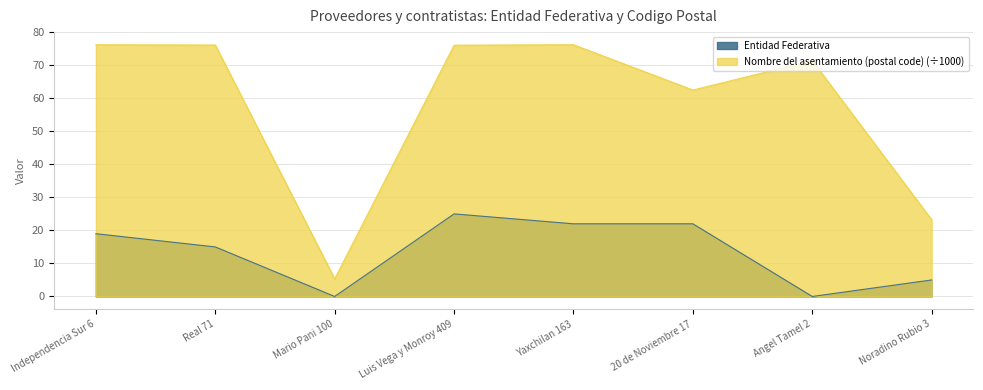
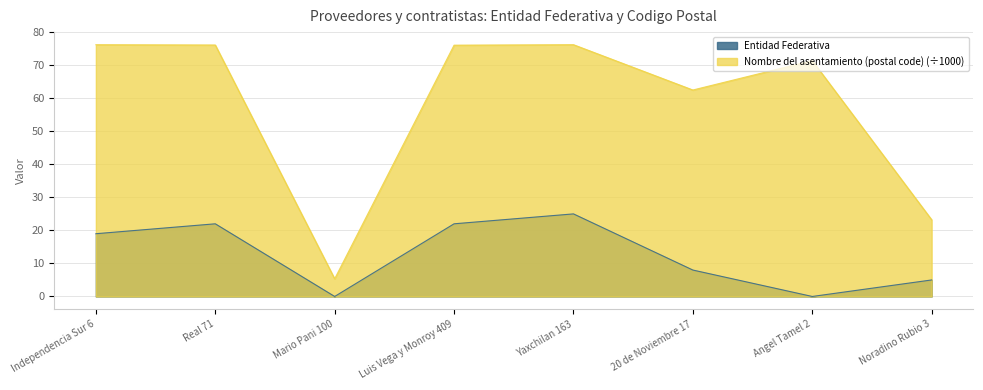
Entidad Federativa, Real 71: 15 -> 22
Entidad Federativa, Luis Vega y Monroy 409: 25 -> 22
Entidad Federativa, Yaxchilan 163: 22 -> 25
Entidad Federativa, 20 de Noviembre 17: 22 -> 8
